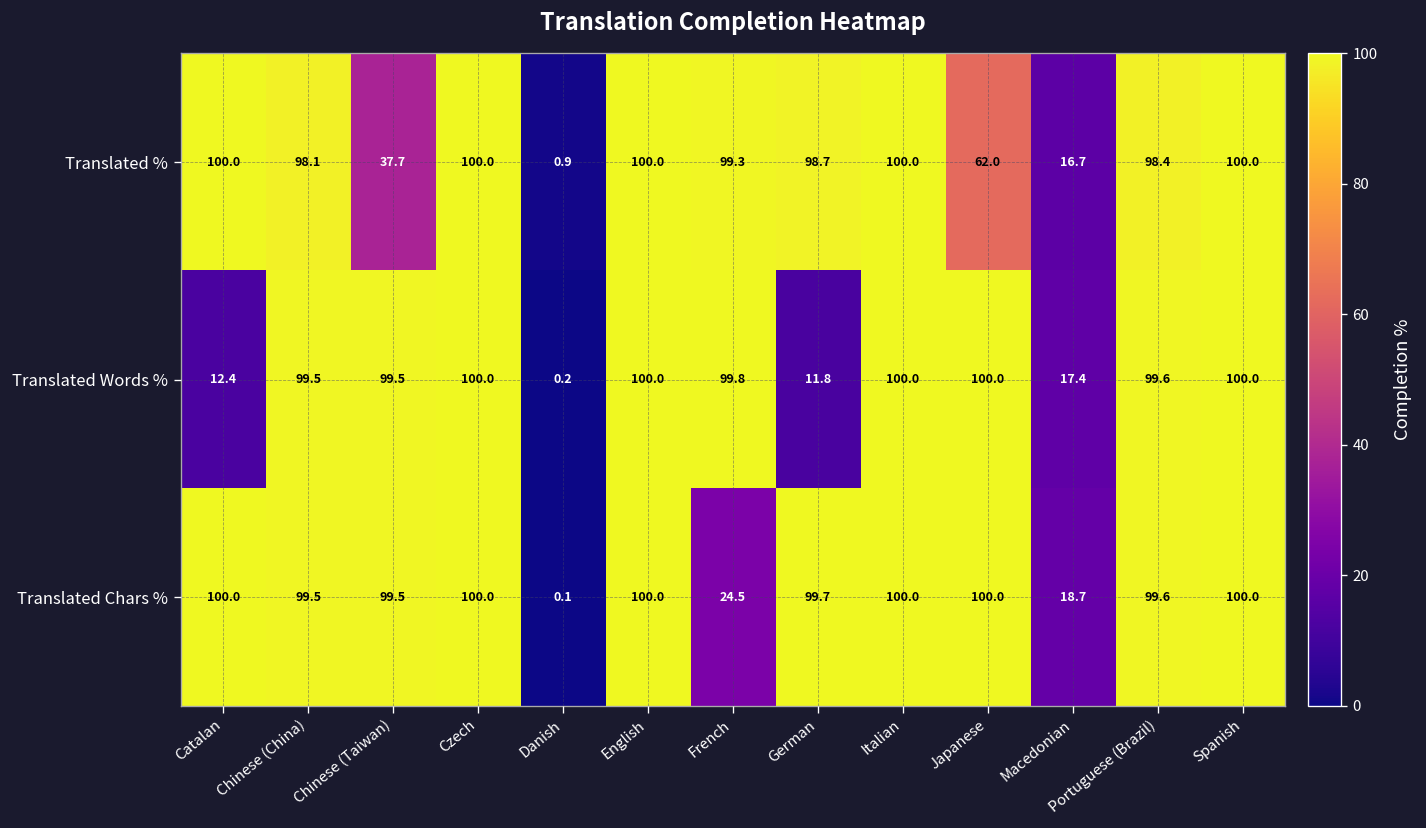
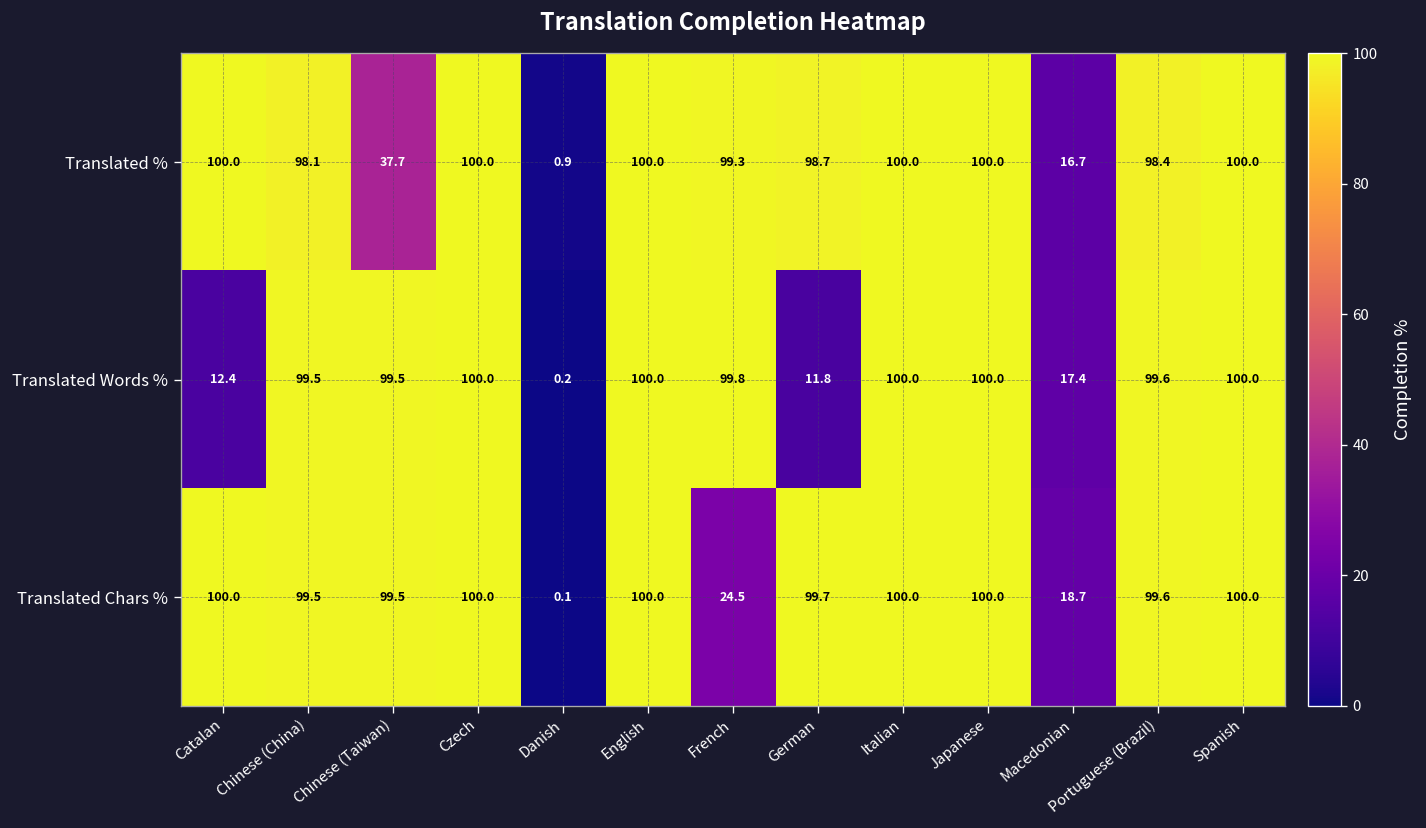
Translated %, Japanese: 62.0 -> 100.0
